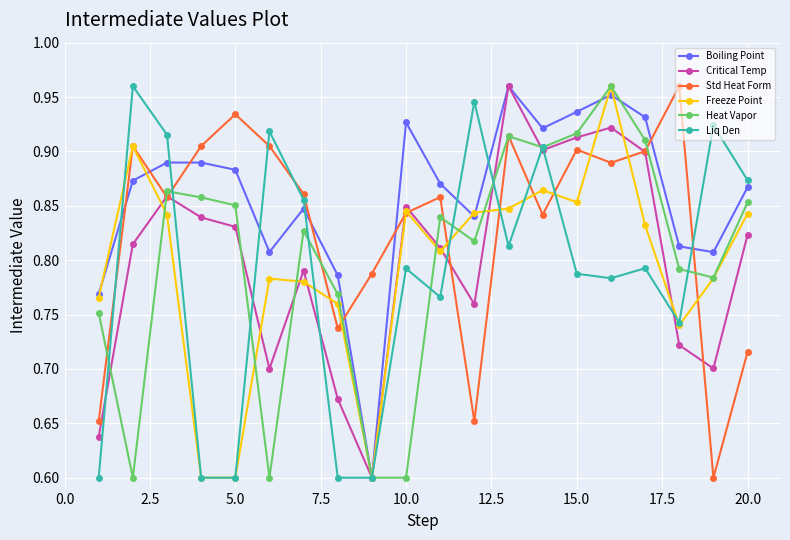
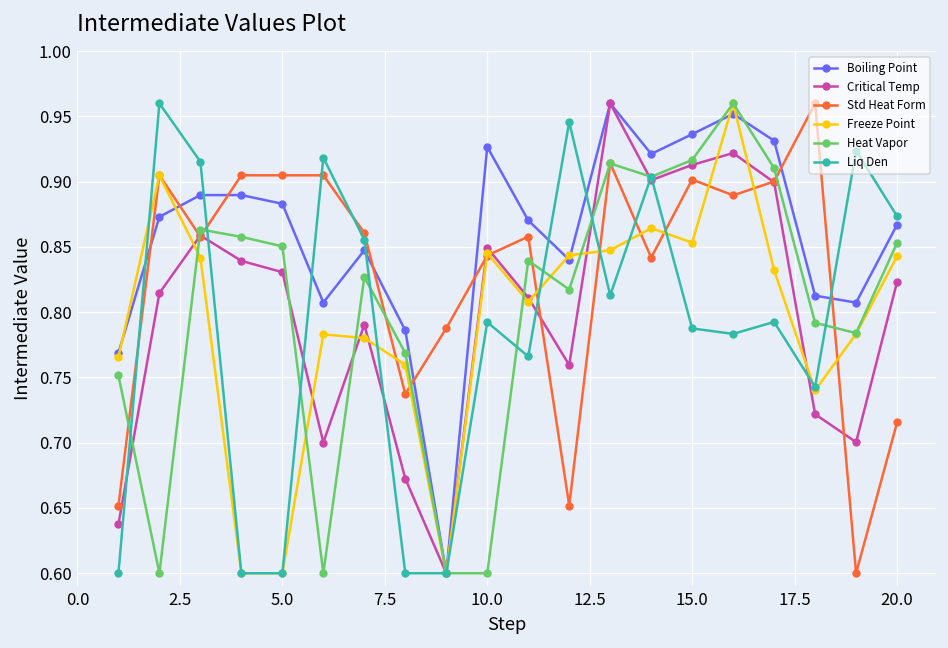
Std Heat Form, 5.0: 0.934 -> 0.905
